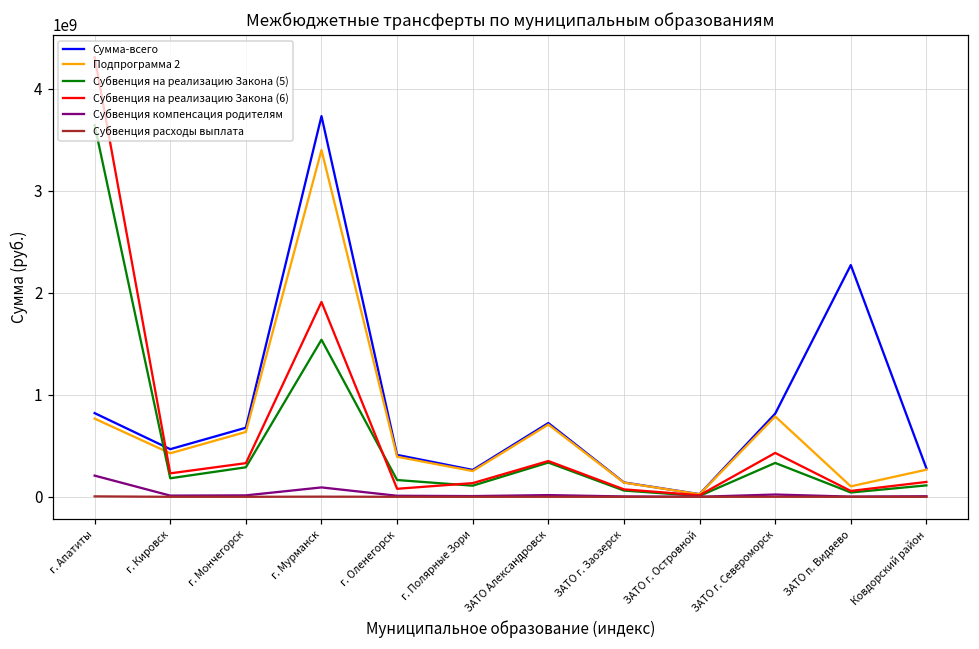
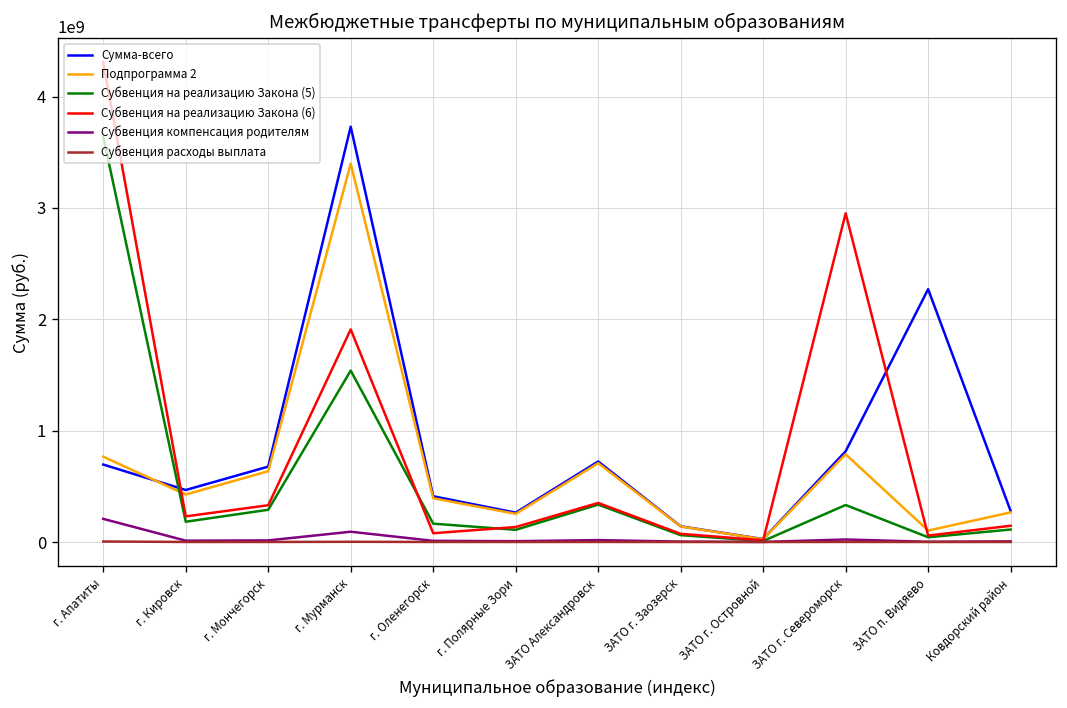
Сумма-всего, г. Апатиты: 800000000 -> 700000000
Субвенция на реализацию Закона (6), ЗАТО г. Североморск: 400000000 -> 3000000000
